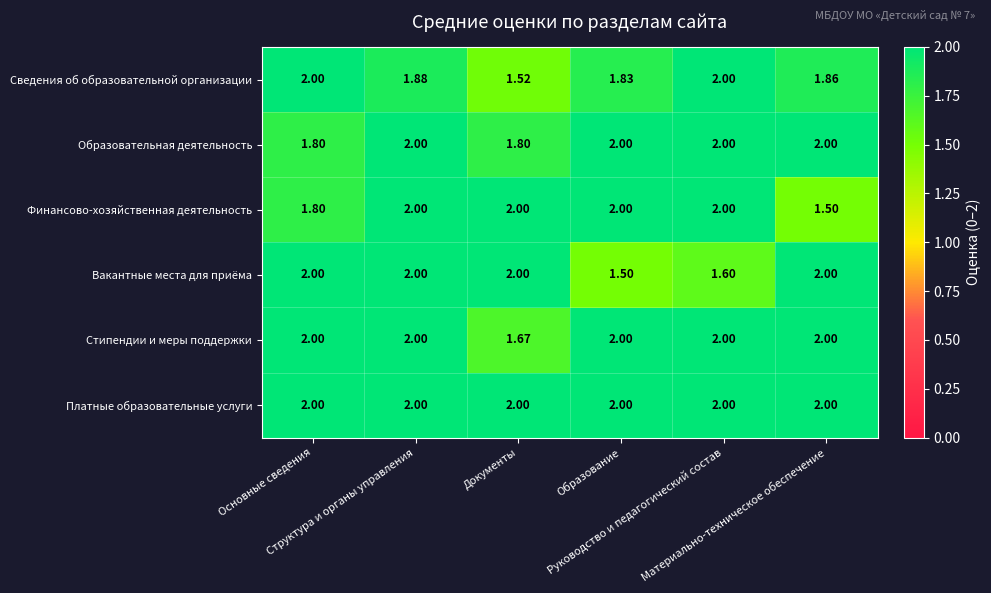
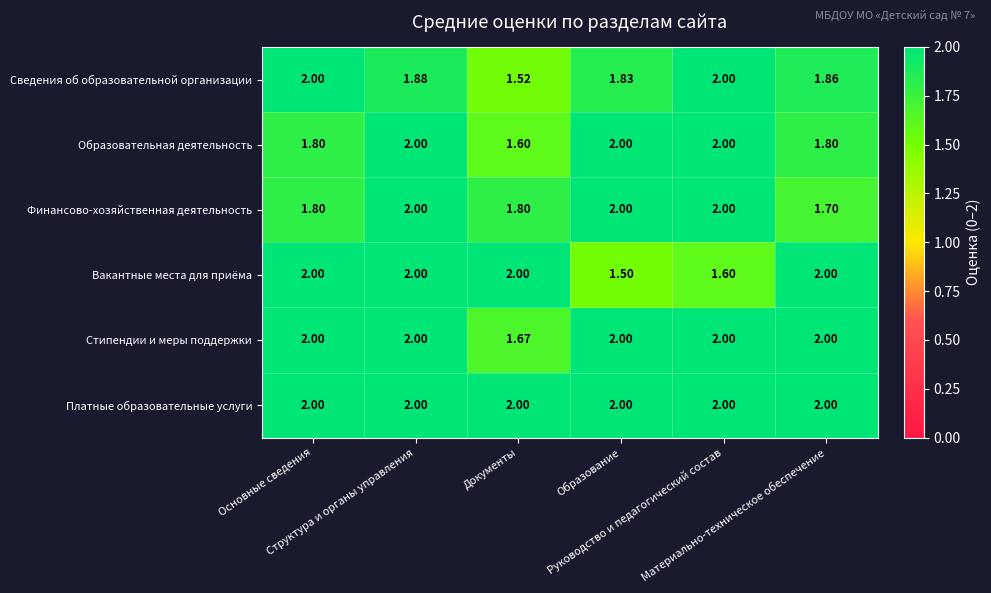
Образовательная деятельность, Документы: 1.80 -> 1.60
Образовательная деятельность, Материально-техническое обеспечение: 2.00 -> 1.80
Финансово-хозяйственная деятельность, Документы: 2.00 -> 1.80
Финансово-хозяйственная деятельность, Материально-техническое обеспечение: 1.50 -> 1.70
